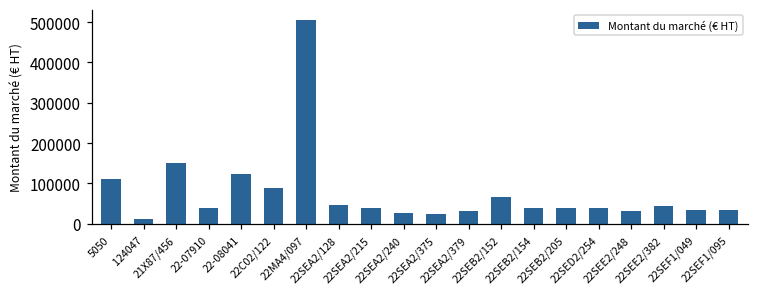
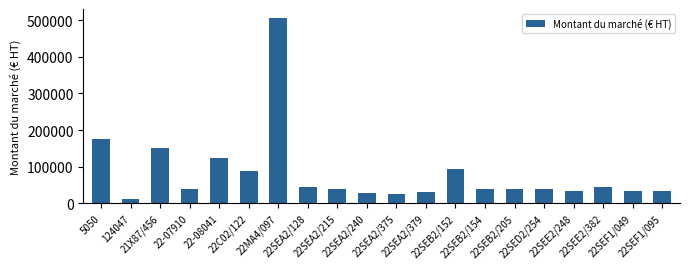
5050: 110000 -> 180000
22SEB2/152: 70000 -> 90000
